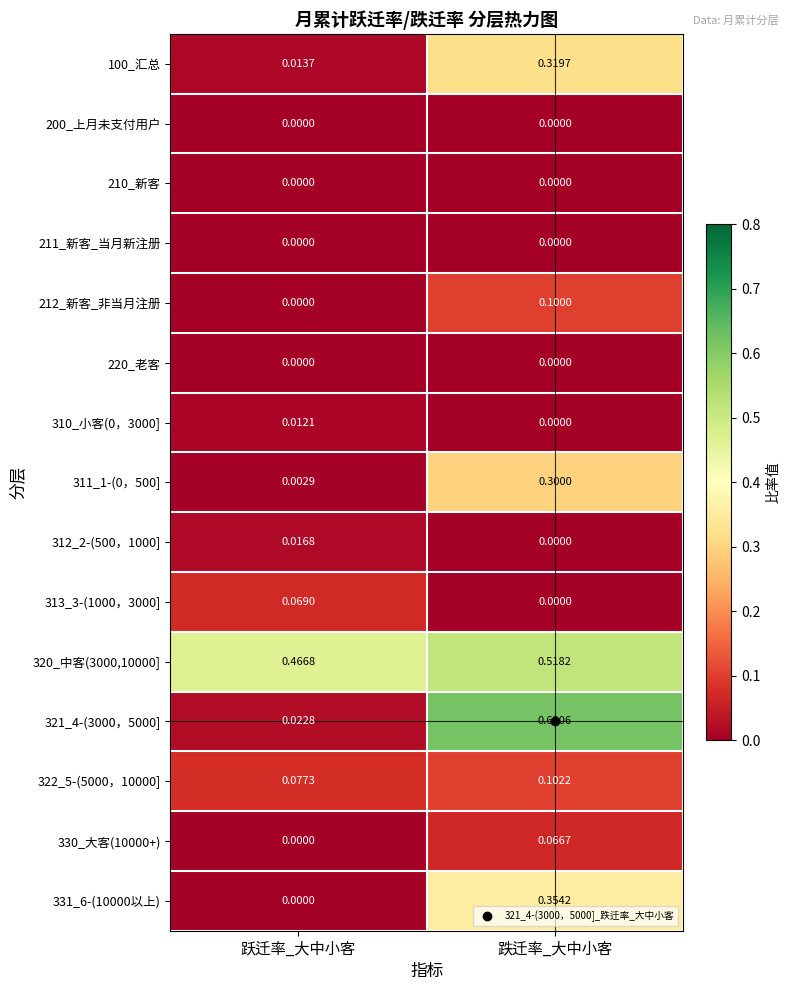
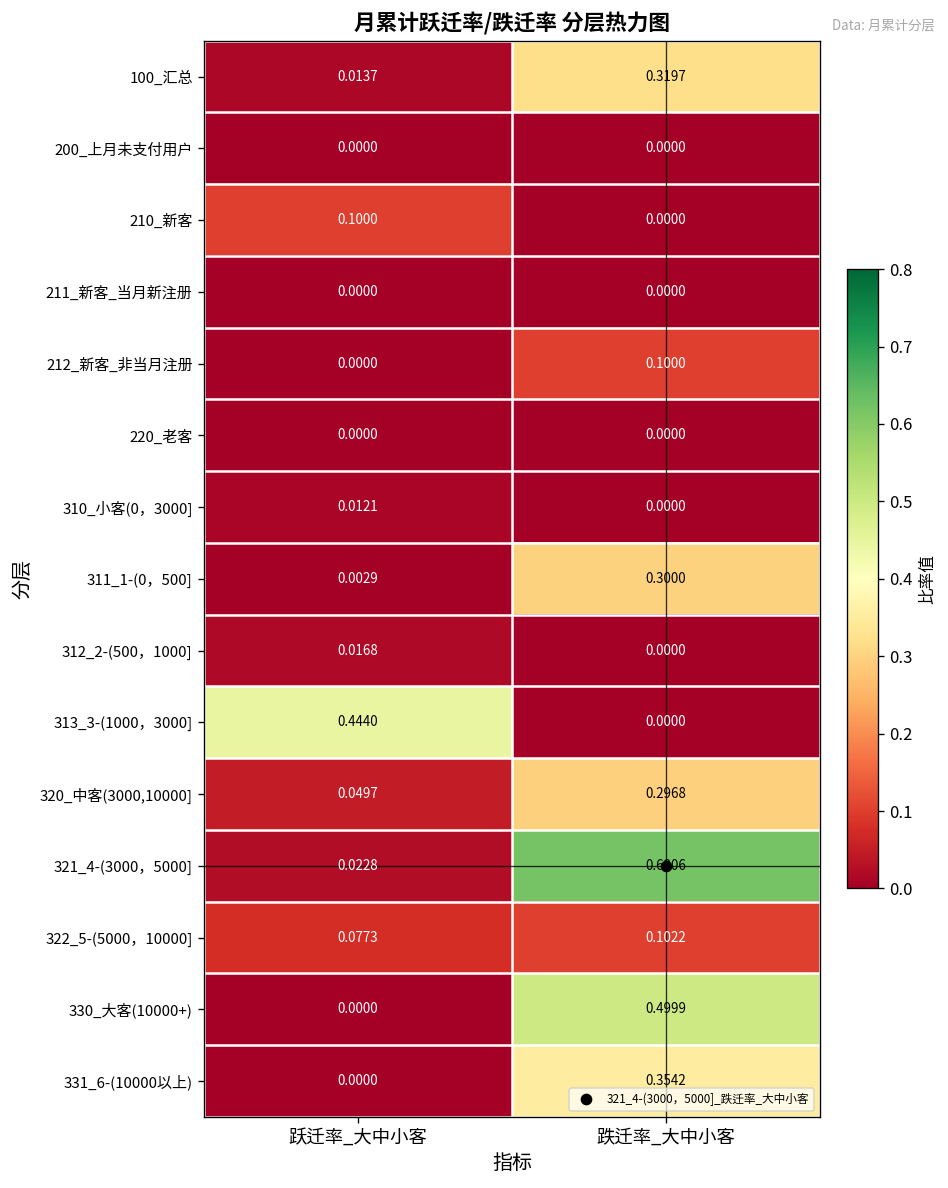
210_新客, 跃迁率_大中小客: 0.0000 -> 0.1000
313_3-(1000，3000], 跃迁率_大中小客: 0.0690 -> 0.4440
320_中客(3000,10000], 跃迁率_大中小客: 0.4668 -> 0.0497
320_中客(3000,10000], 跌迁率_大中小客: 0.5182 -> 0.2968
330_大客(10000+), 跌迁率_大中小客: 0.0667 -> 0.4999
